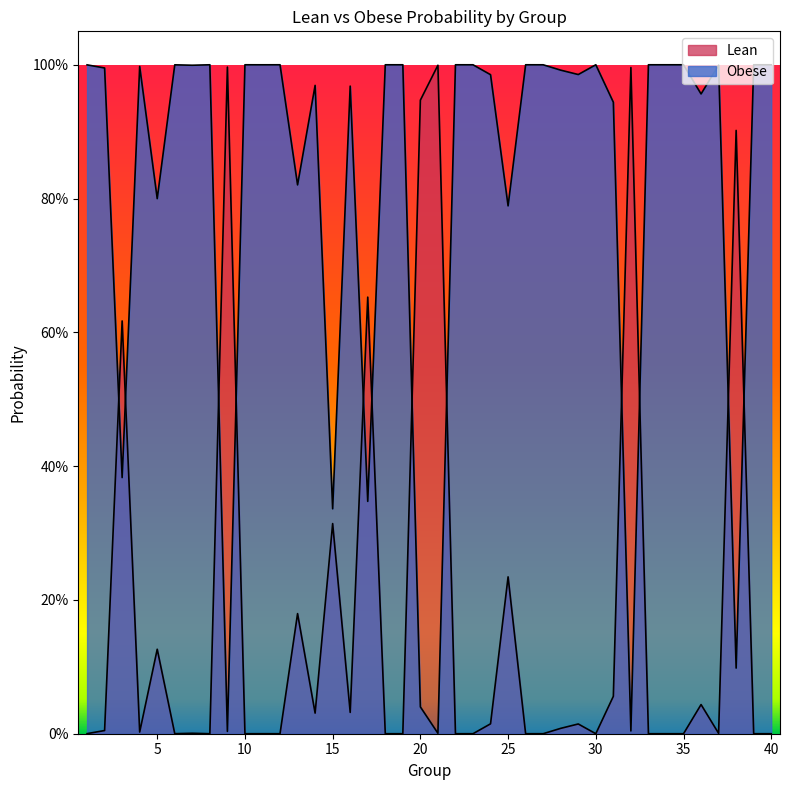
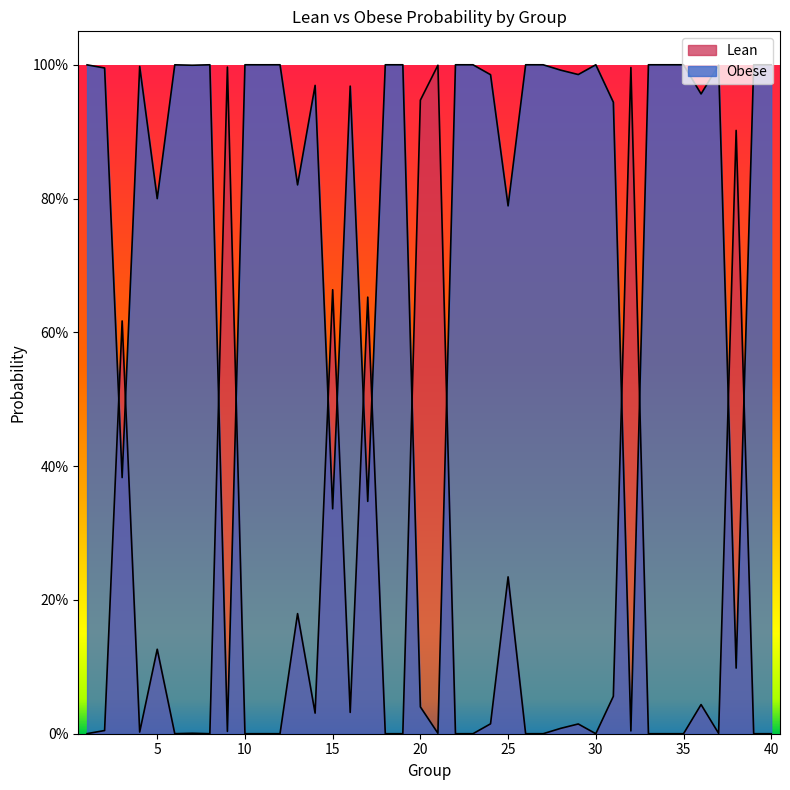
Lean, 15: 31% -> 66%
